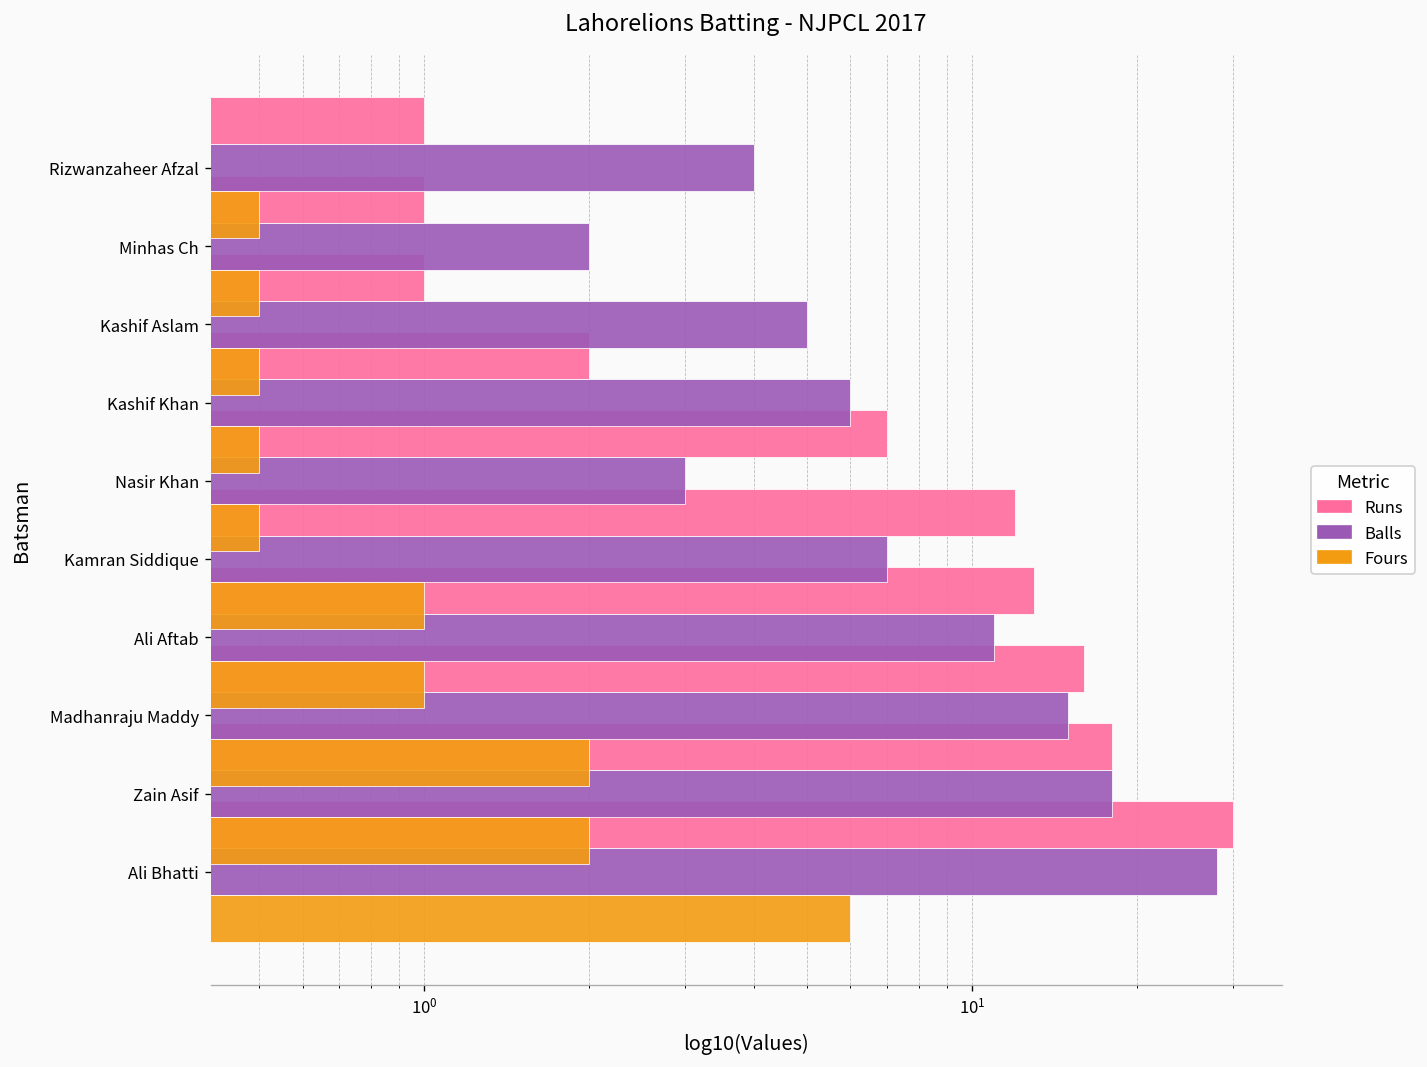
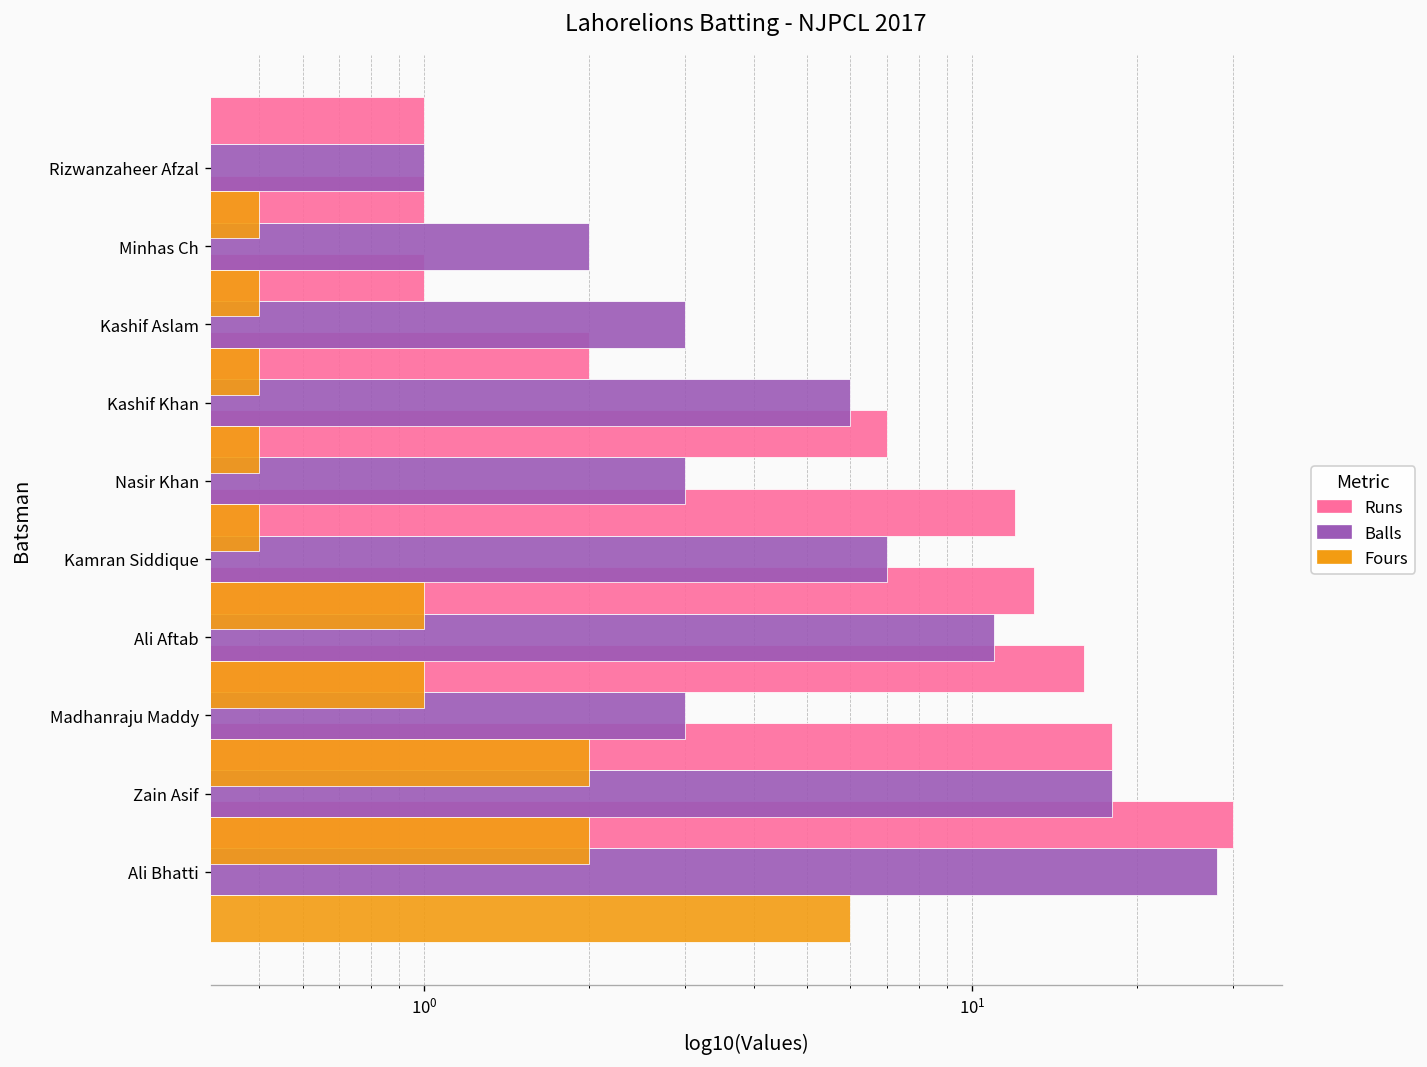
Balls, Rizwanzaheer Afzal: 4 -> 1
Balls, Kashif Aslam: 5 -> 3
Balls, Madhanraju Maddy: 15 -> 3
